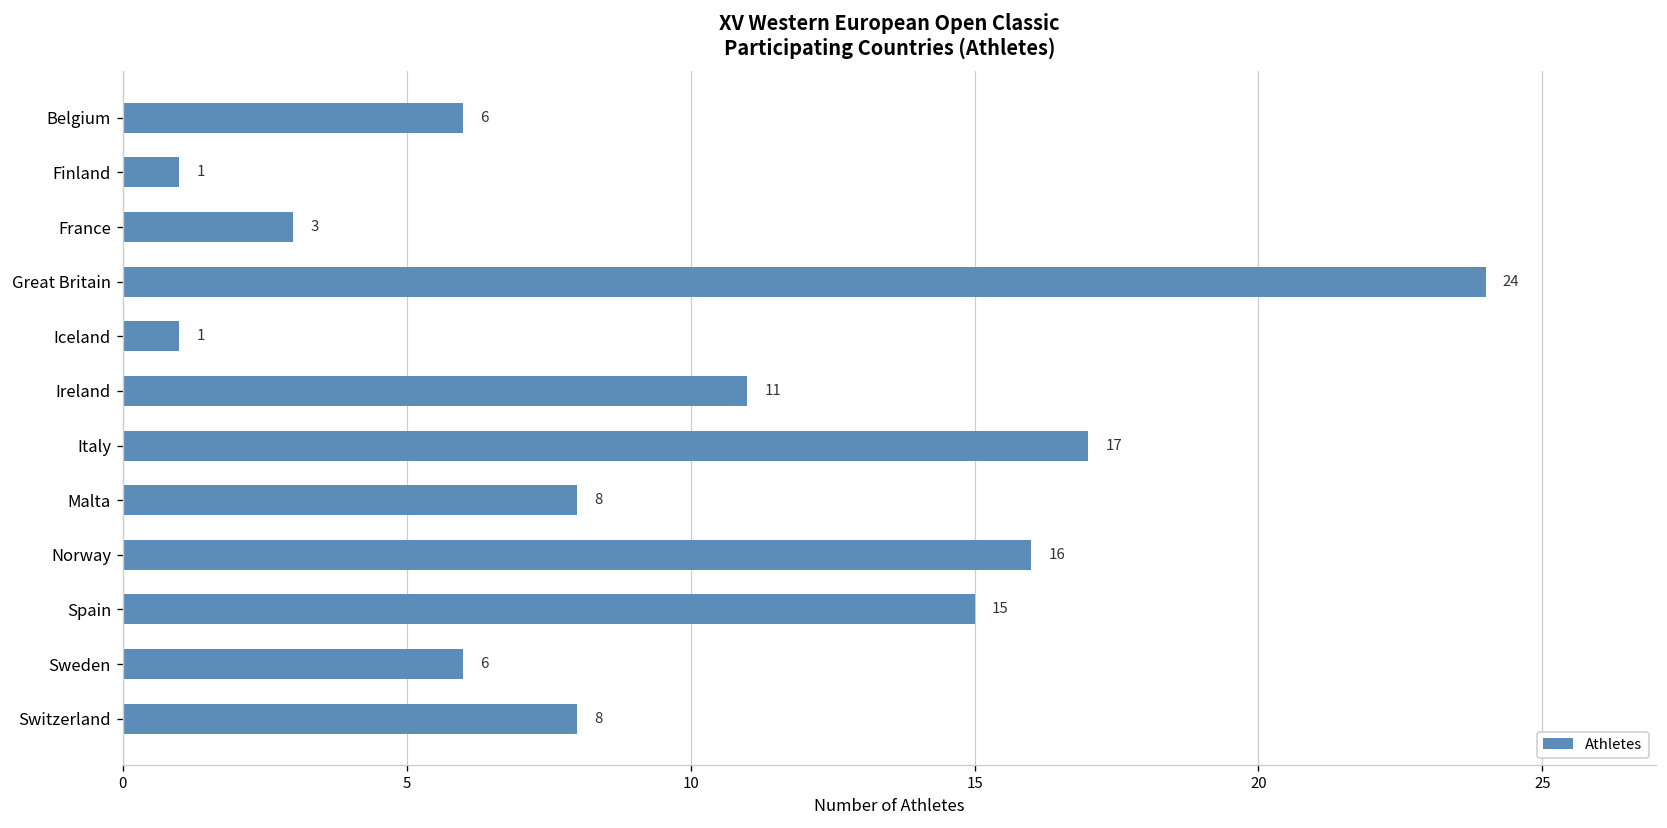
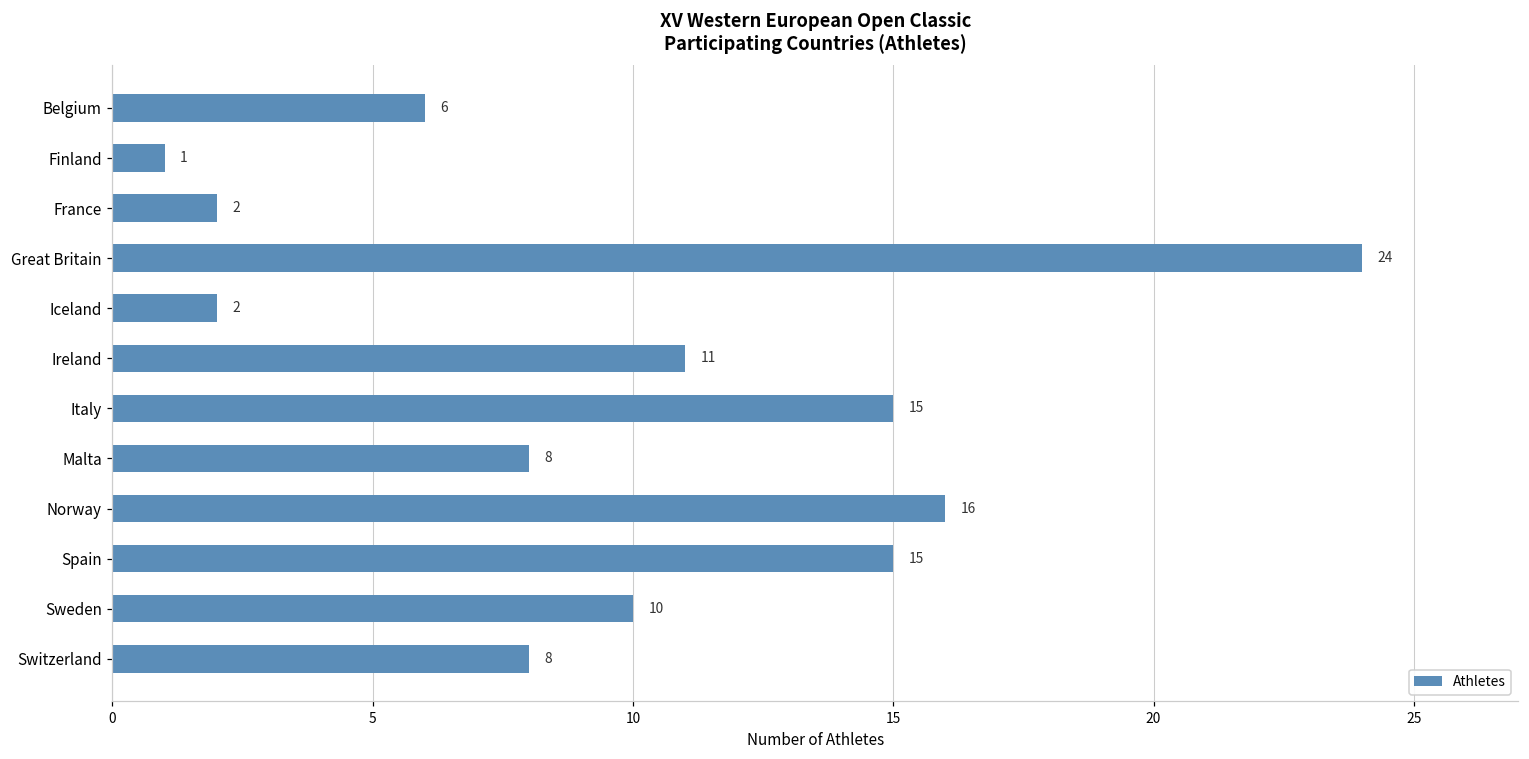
France: 3 -> 2
Iceland: 1 -> 2
Italy: 17 -> 15
Sweden: 6 -> 10
